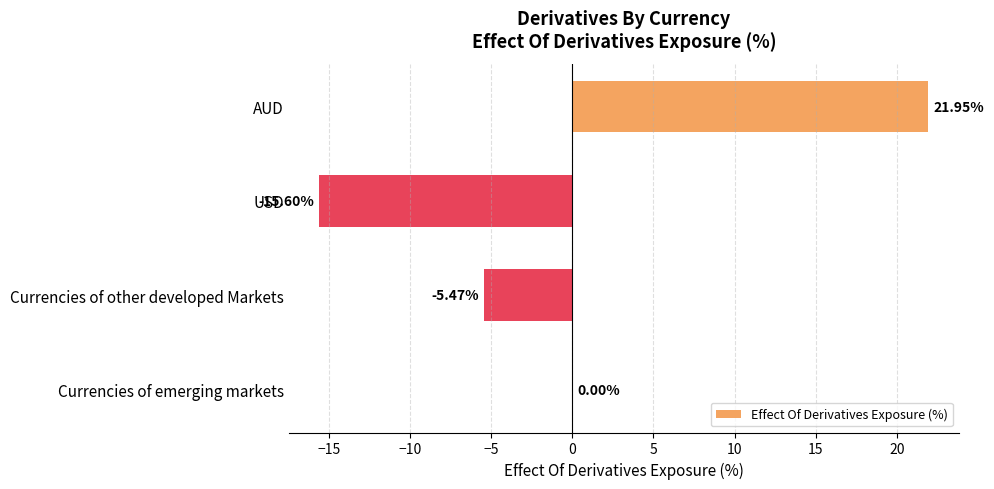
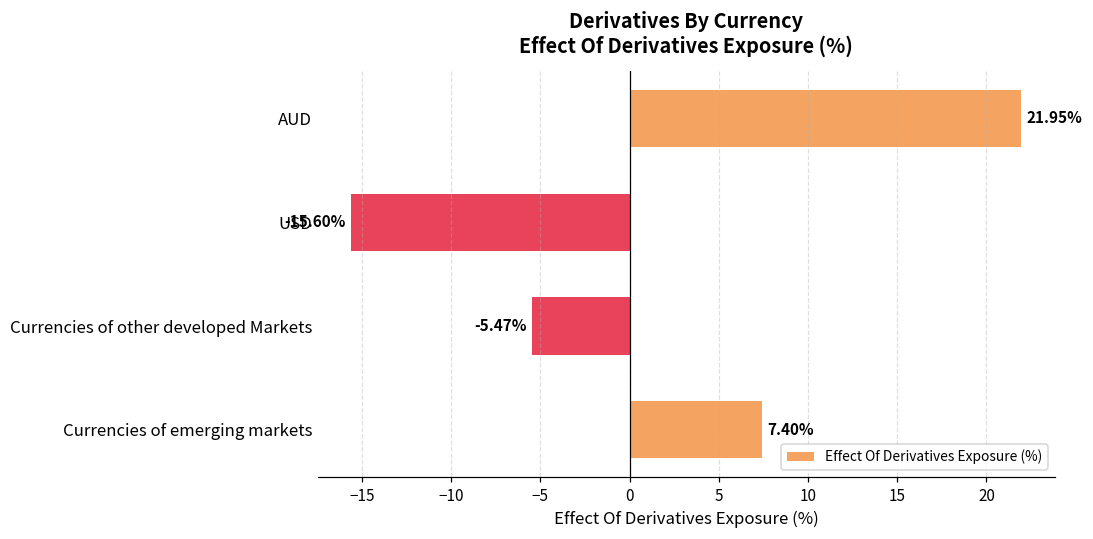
Currencies of emerging markets: 0.00% -> 7.40%
